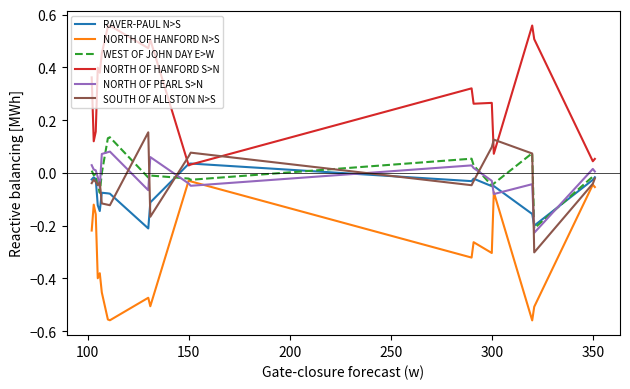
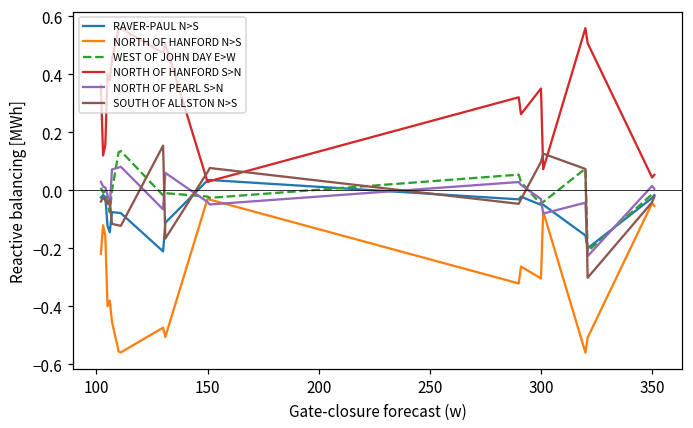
NORTH OF HANFORD S>N, 300: 0.27 -> 0.35
